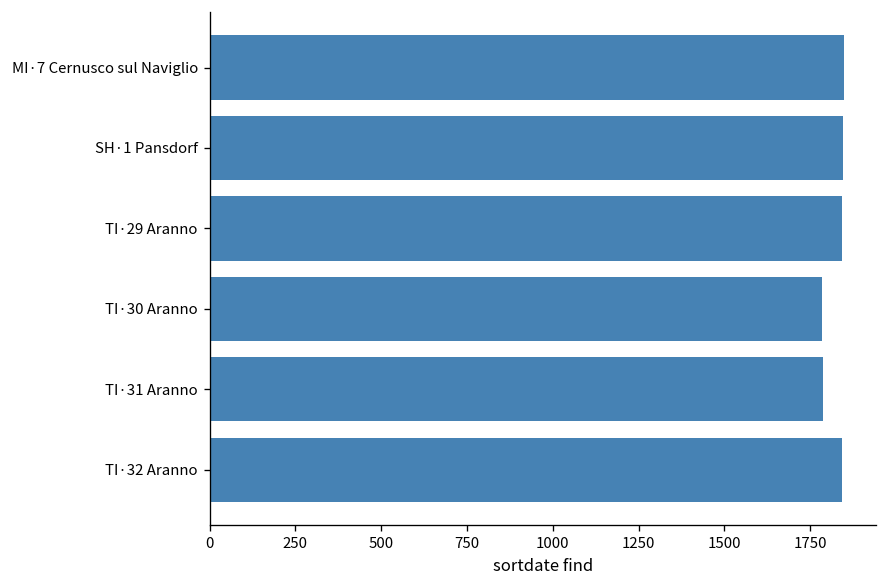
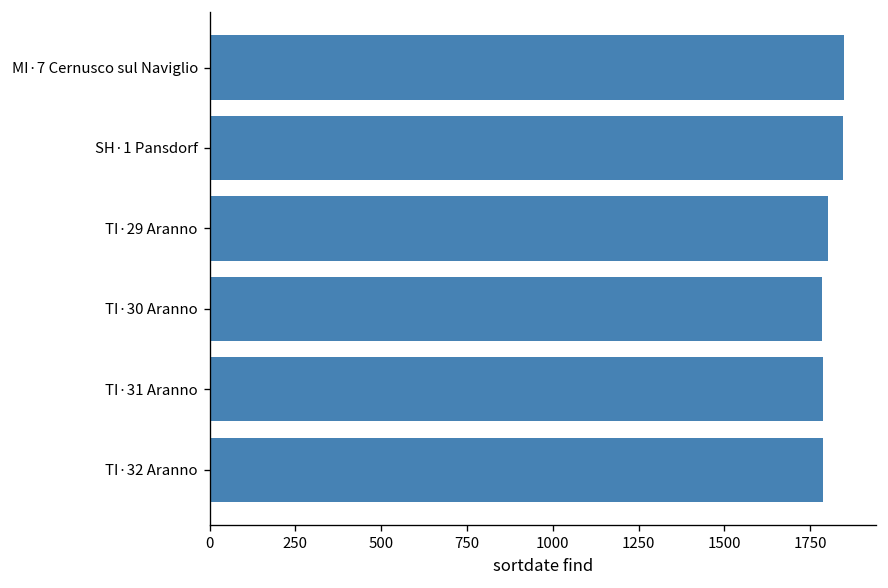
TI·29 Aranno: 1840 -> 1800
TI·32 Aranno: 1840 -> 1790
